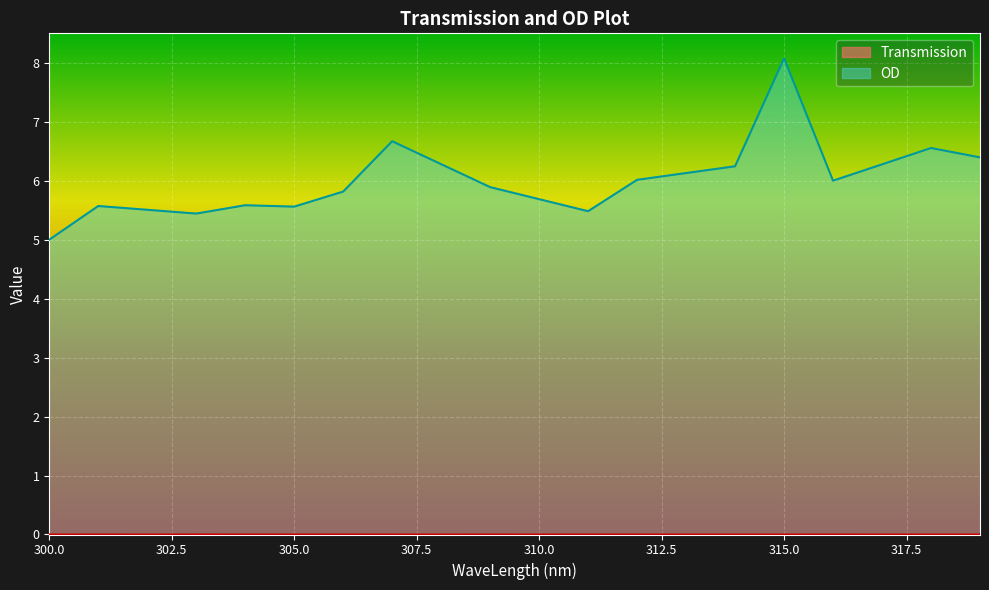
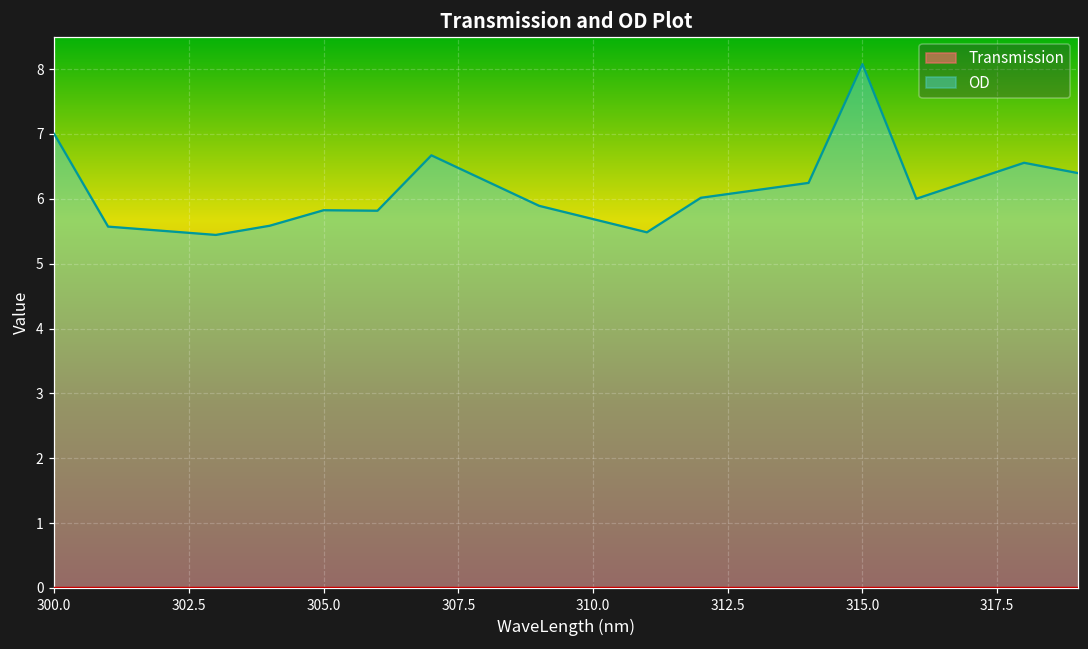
OD, 300.0: 5 -> 7
OD, 305.0: 5.6 -> 5.8
